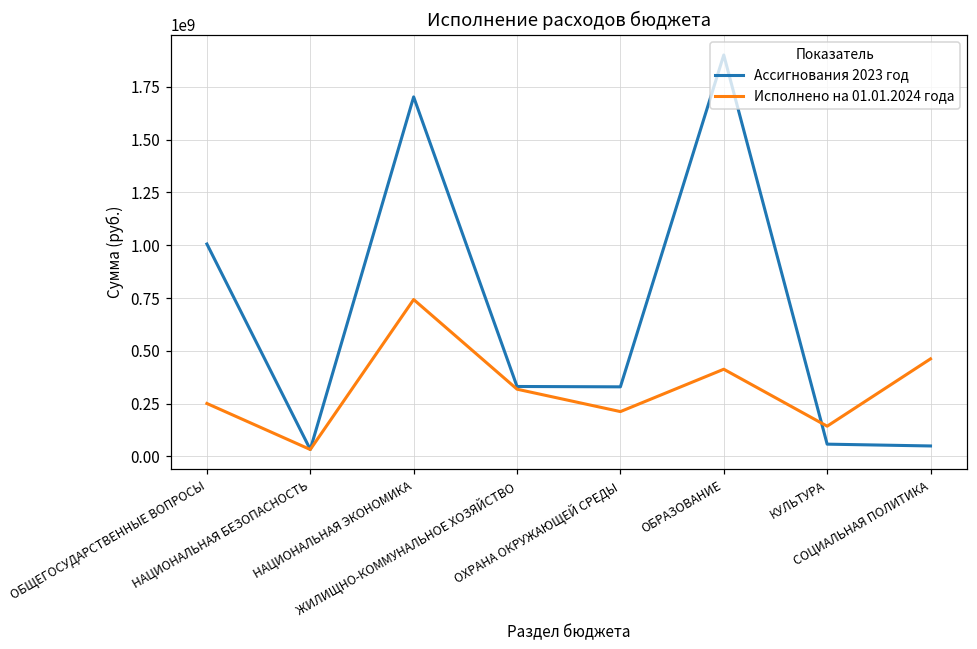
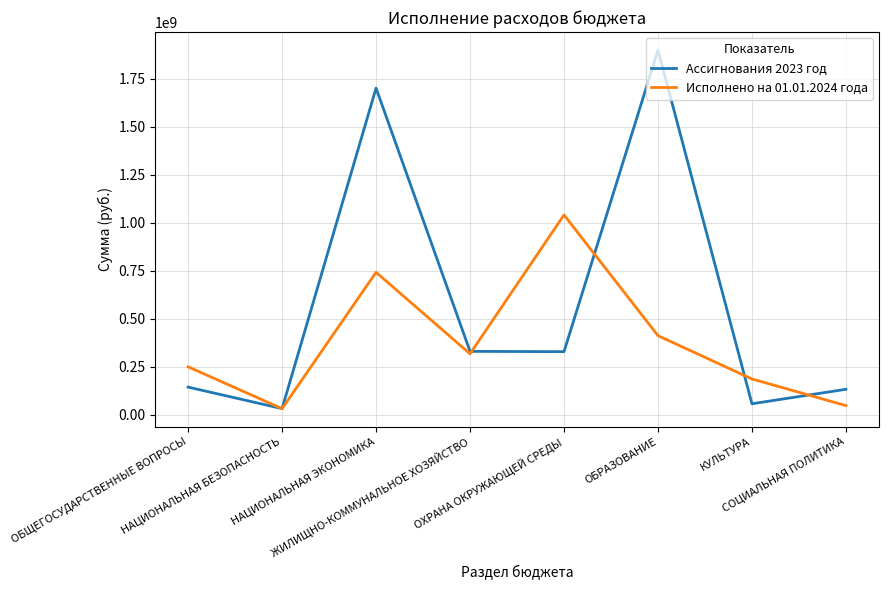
Ассигнования 2023 год, ОБЩЕГОСУДАРСТВЕННЫЕ ВОПРОСЫ: 1010000000 -> 140000000
Исполнено на 01.01.2024 года, ОХРАНА ОКРУЖАЮЩЕЙ СРЕДЫ: 210000000 -> 1040000000
Исполнено на 01.01.2024 года, КУЛЬТУРА: 140000000 -> 190000000
Ассигнования 2023 год, СОЦИАЛЬНАЯ ПОЛИТИКА: 50000000 -> 130000000
Исполнено на 01.01.2024 года, СОЦИАЛЬНАЯ ПОЛИТИКА: 460000000 -> 50000000
